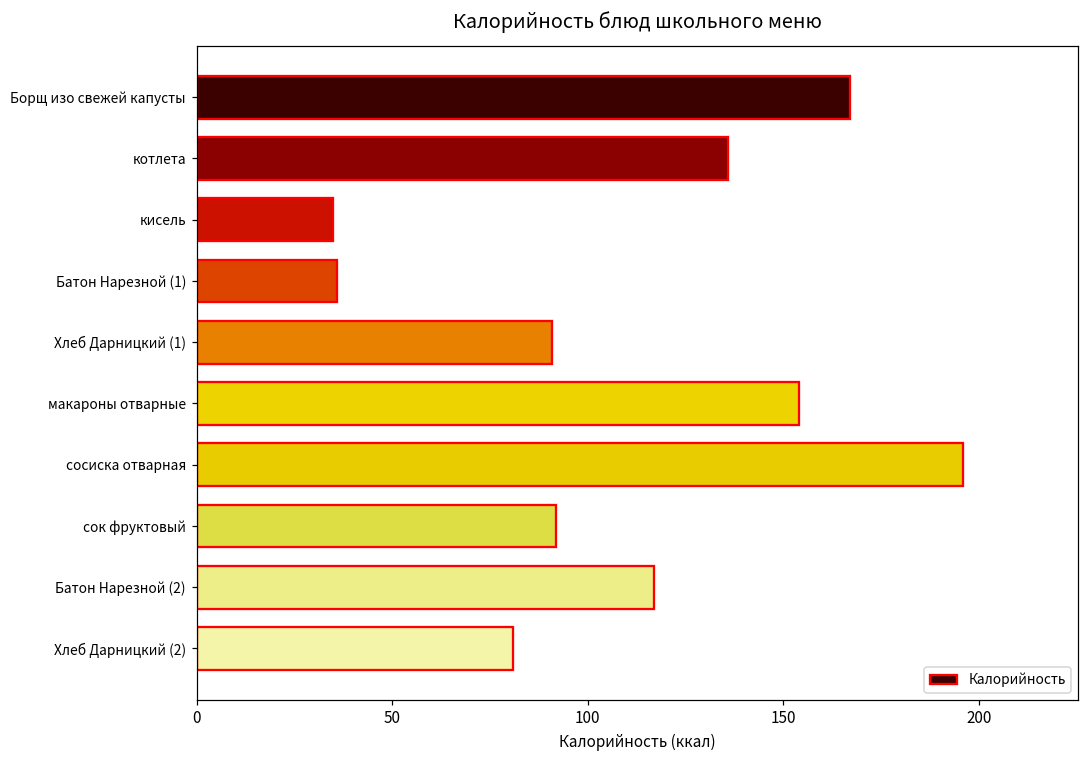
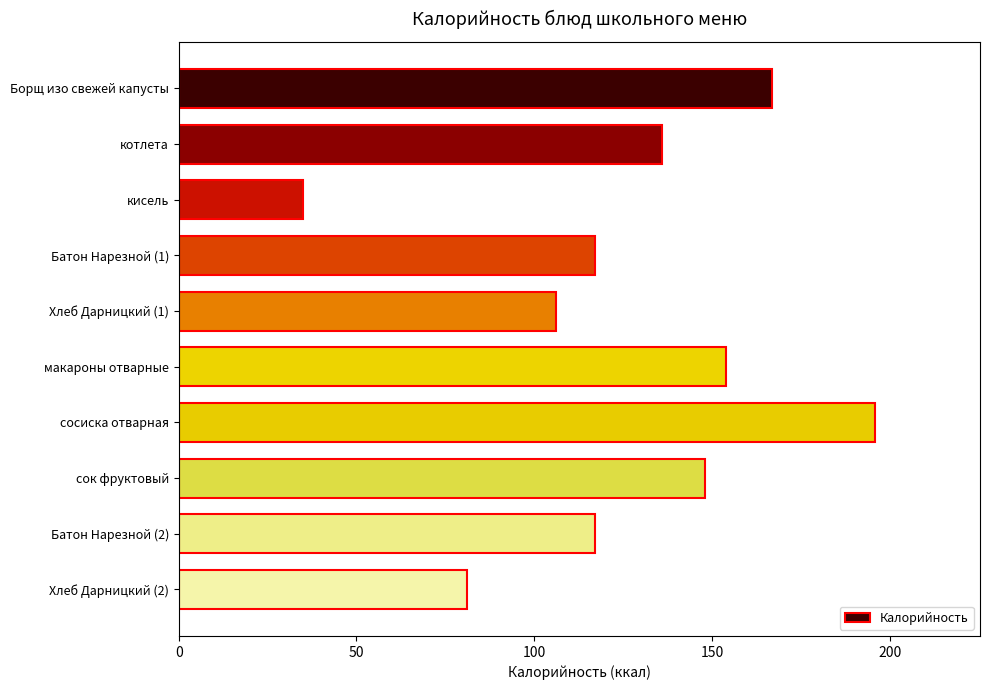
Батон Нарезной (1): 36 -> 117
Хлеб Дарницкий (1): 91 -> 106
сок фруктовый: 92 -> 148
